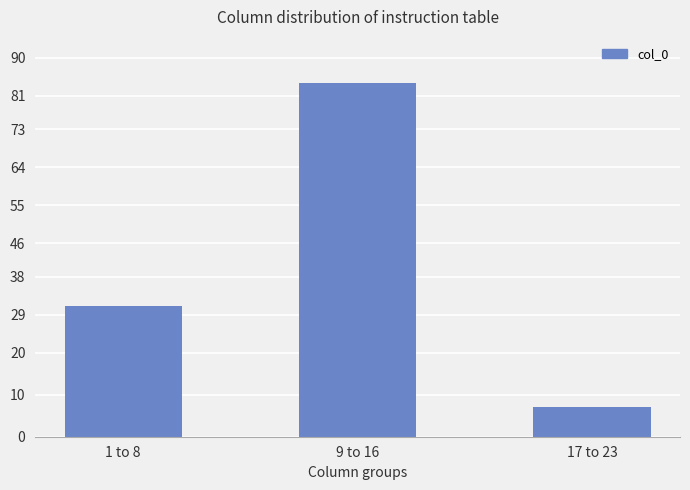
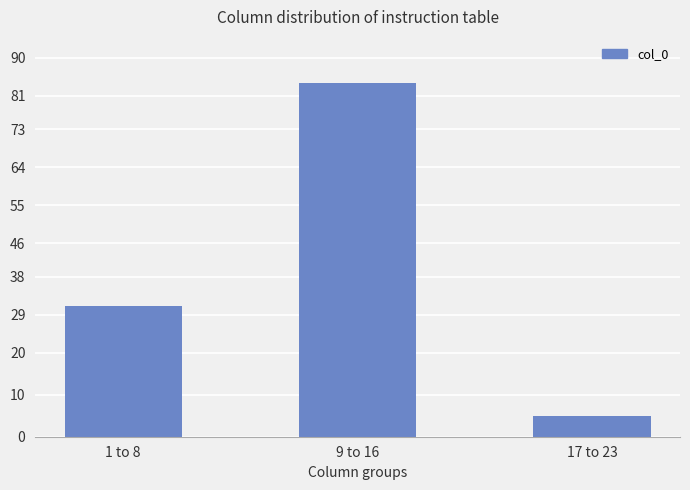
17 to 23: 7 -> 5
